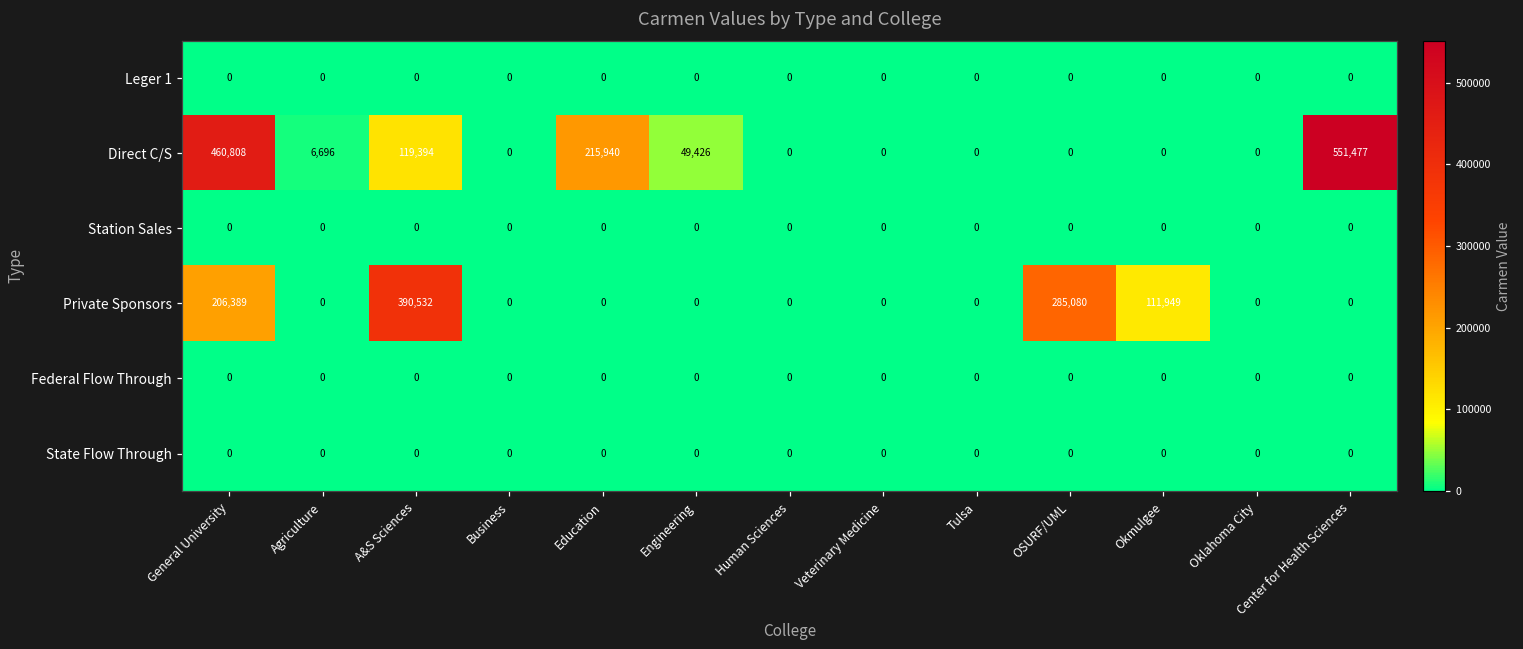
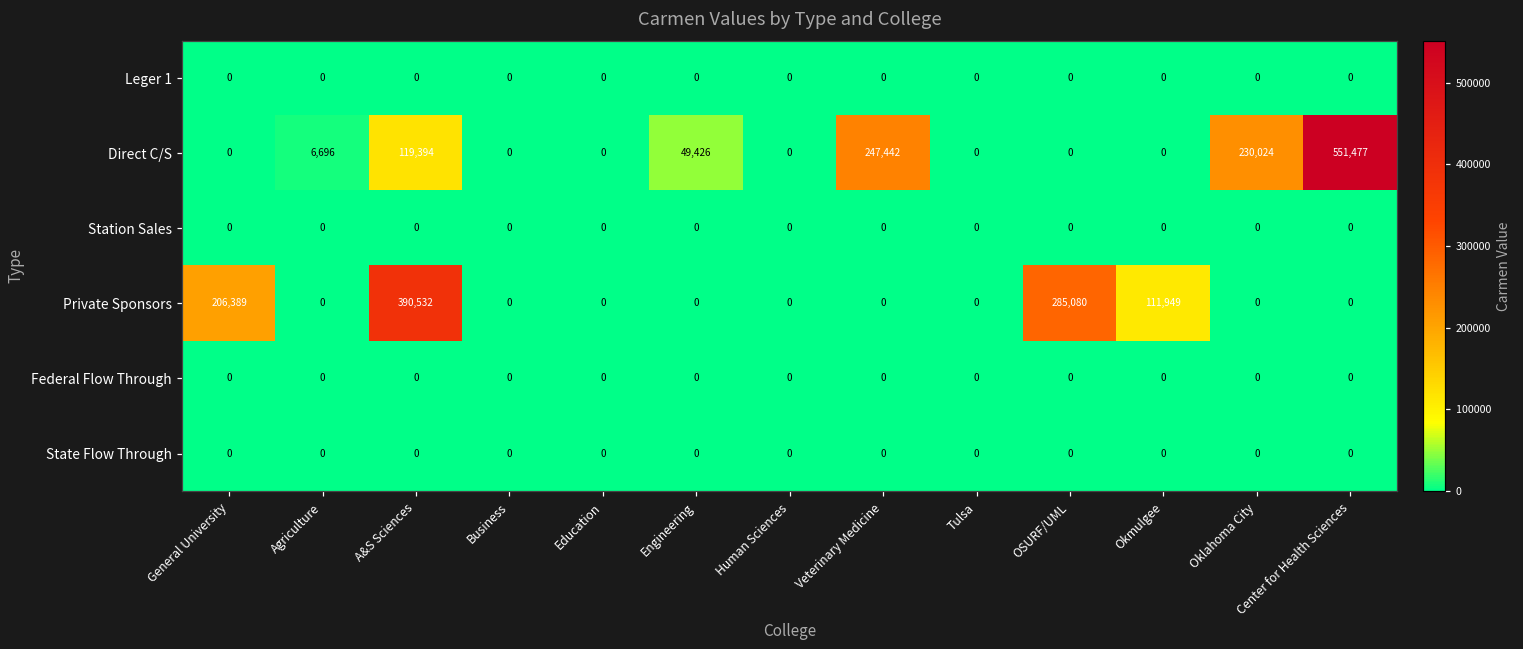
Direct C/S, General University: 460,808 -> 0
Direct C/S, Education: 215,940 -> 0
Direct C/S, Veterinary Medicine: 0 -> 247,442
Direct C/S, Oklahoma City: 0 -> 230,024
